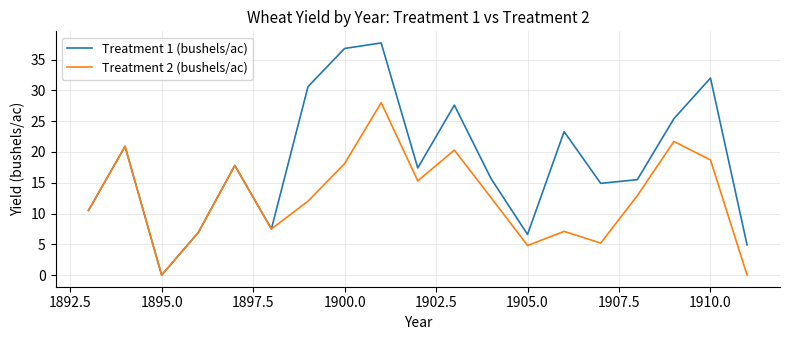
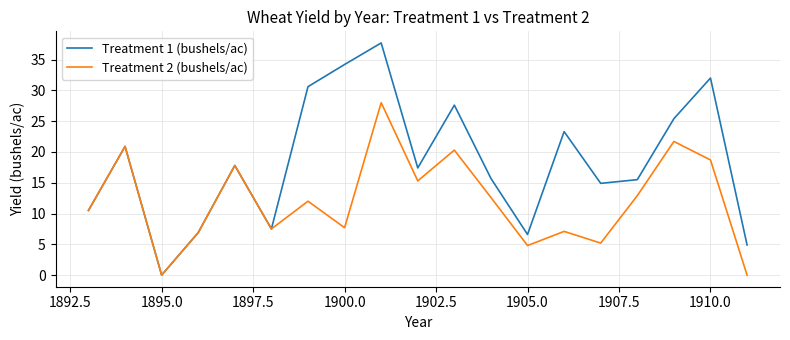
Treatment 1 (bushels/ac), 1900.0: 37 -> 34
Treatment 2 (bushels/ac), 1900.0: 18 -> 8
